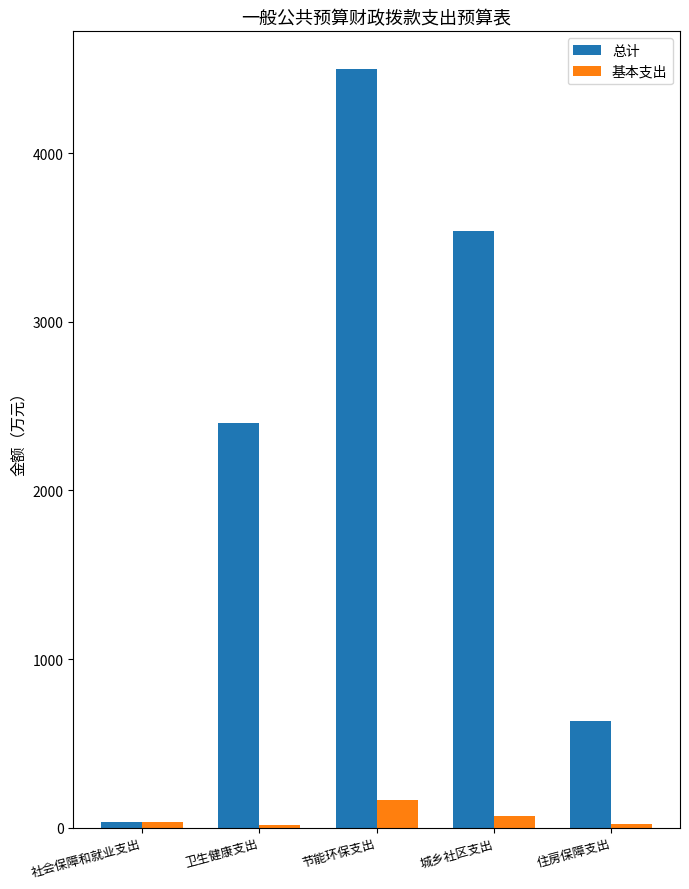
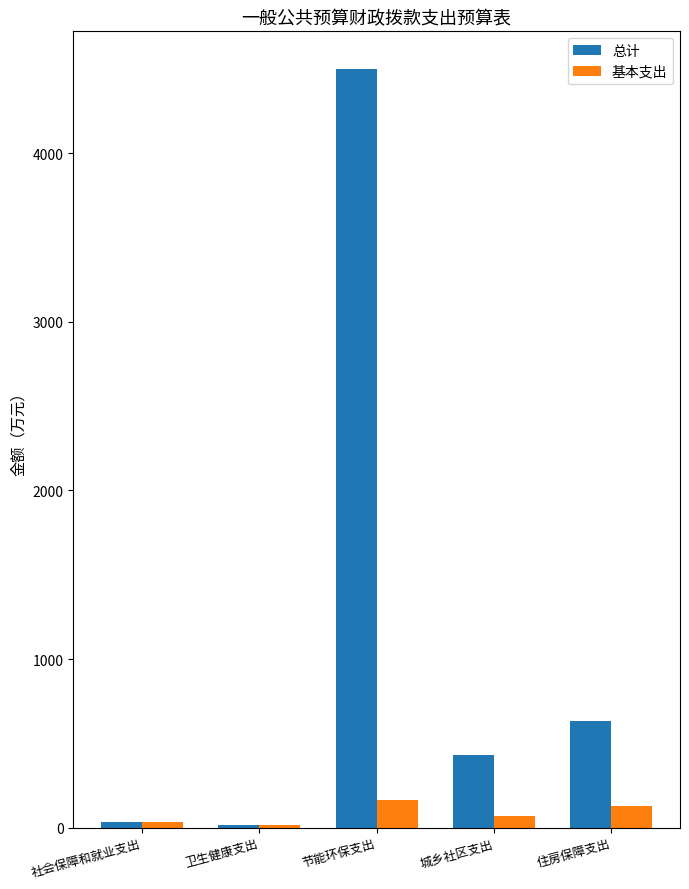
总计, 卫生健康支出: 2400 -> 20
总计, 城乡社区支出: 3540 -> 430
基本支出, 住房保障支出: 20 -> 130
